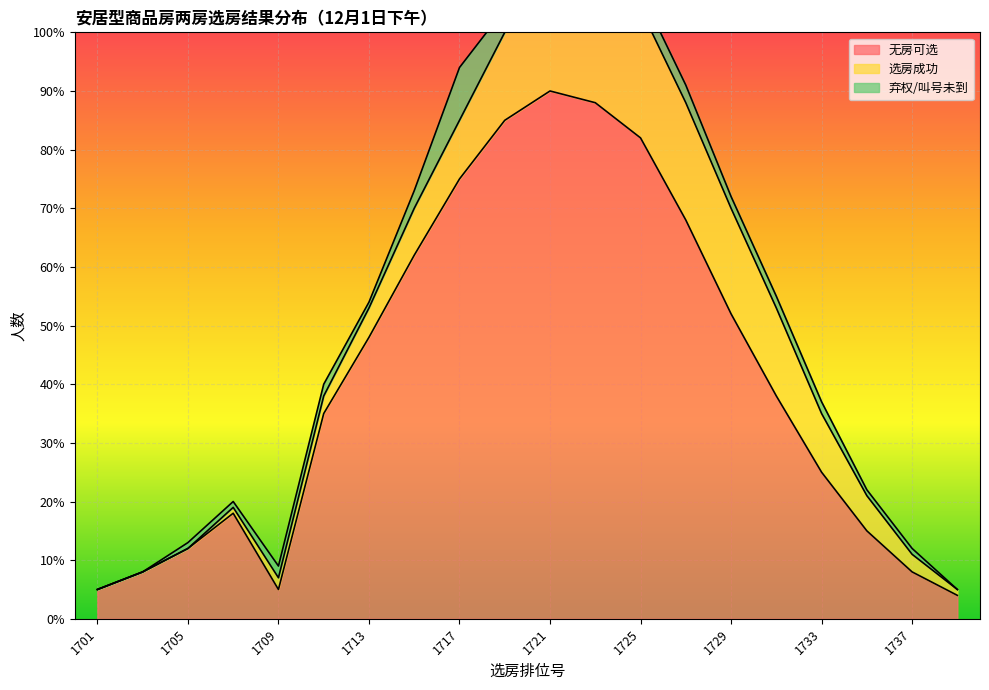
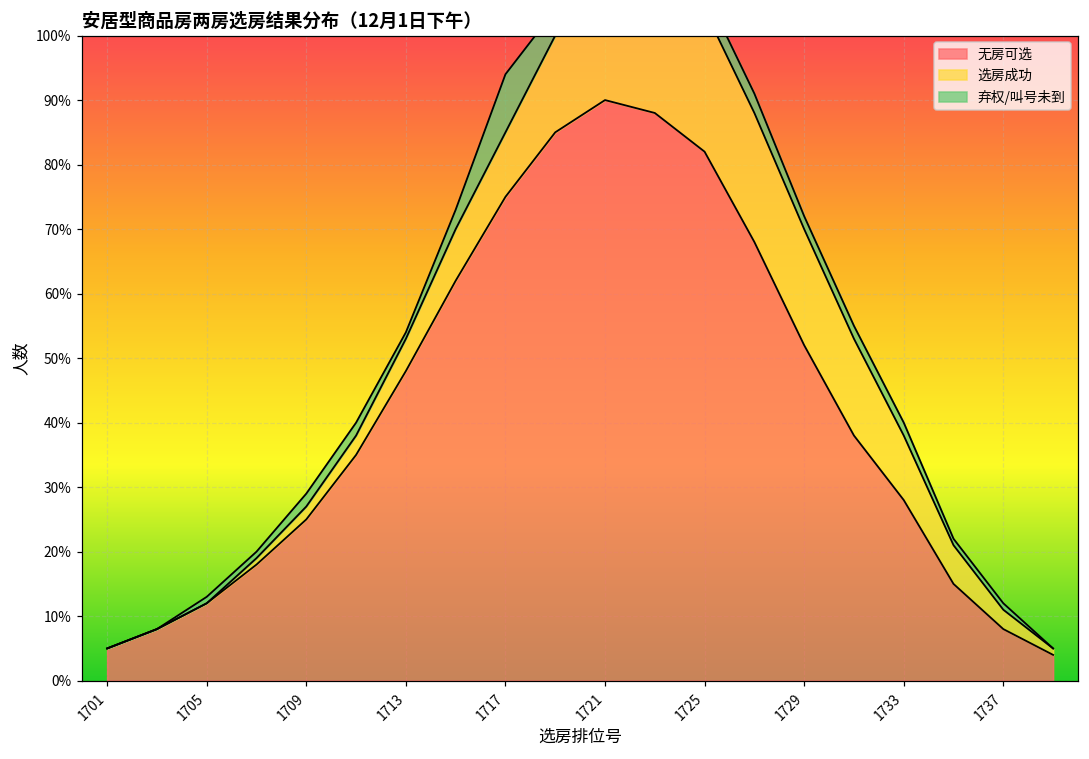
无房可选, 1709: 5% -> 25%
无房可选, 1733: 25% -> 28%
